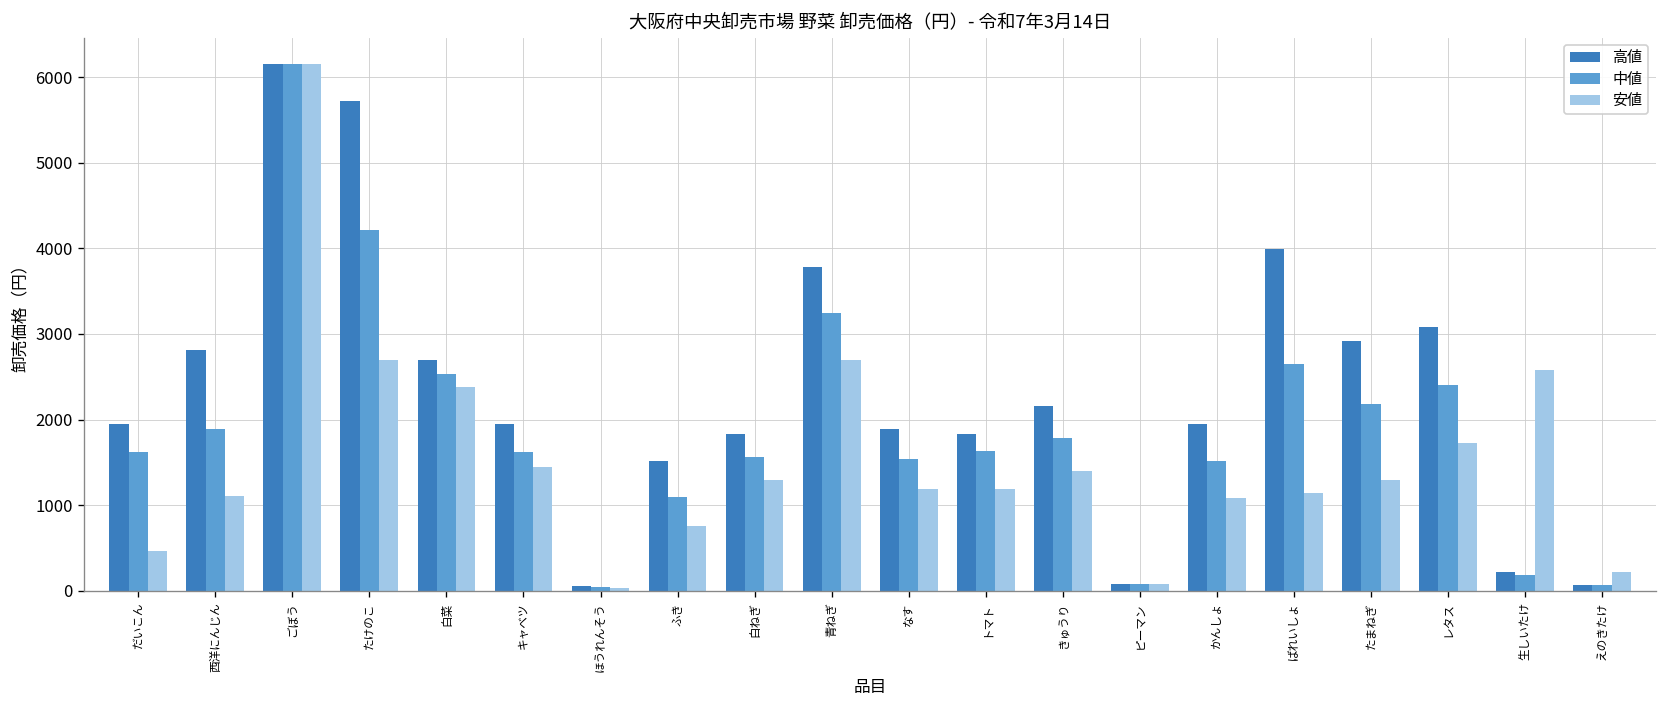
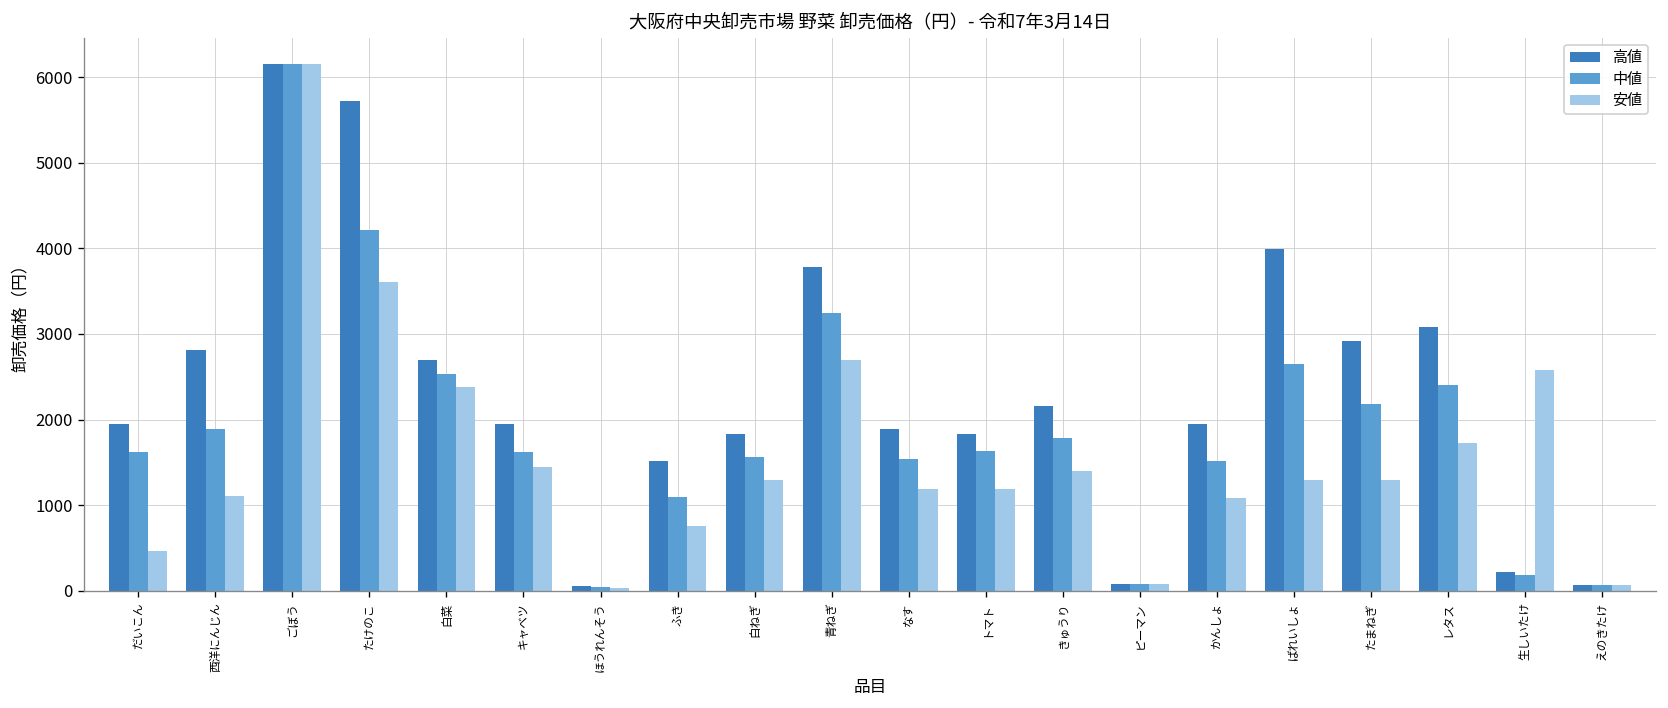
安値, たけのこ: 2700 -> 3600
安値, ばれいしょ: 1100 -> 1300
安値, えのきたけ: 200 -> 100
